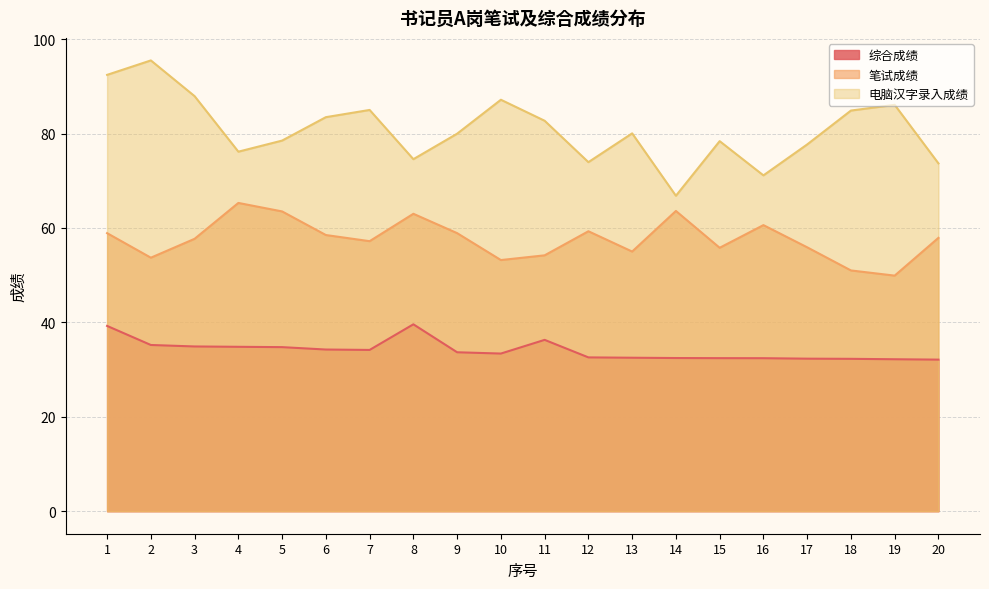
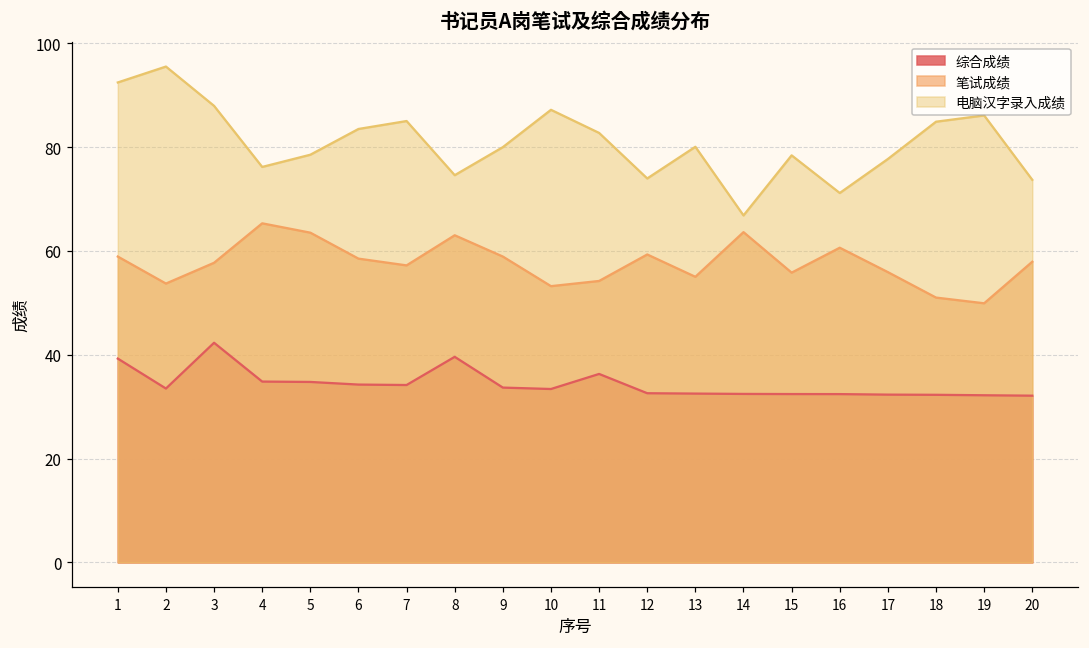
综合成绩, 2: 35 -> 33
综合成绩, 3: 35 -> 42
